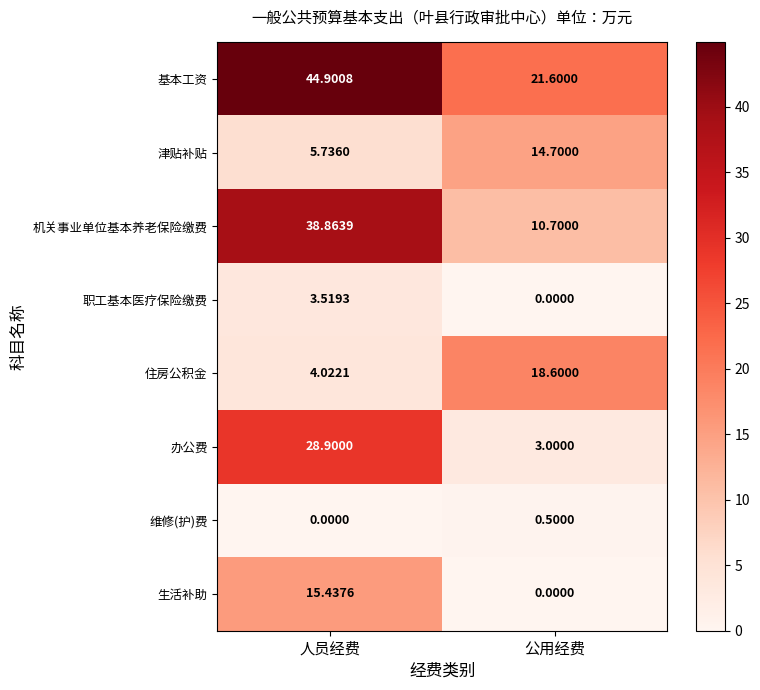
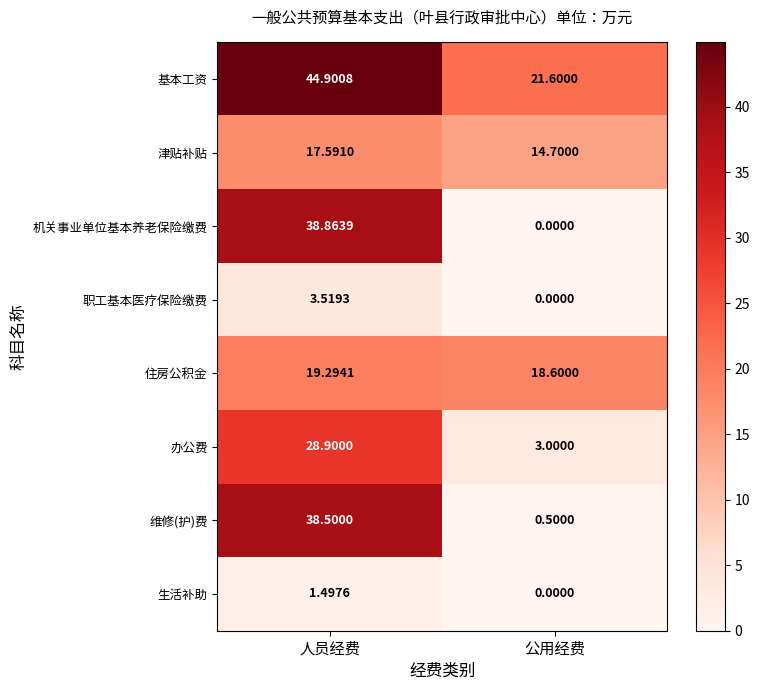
津贴补贴, 人员经费: 5.7360 -> 17.5910
机关事业单位基本养老保险缴费, 公用经费: 10.7000 -> 0.0000
住房公积金, 人员经费: 4.0221 -> 19.2941
维修(护)费, 人员经费: 0.0000 -> 38.5000
生活补助, 人员经费: 15.4376 -> 1.4976
